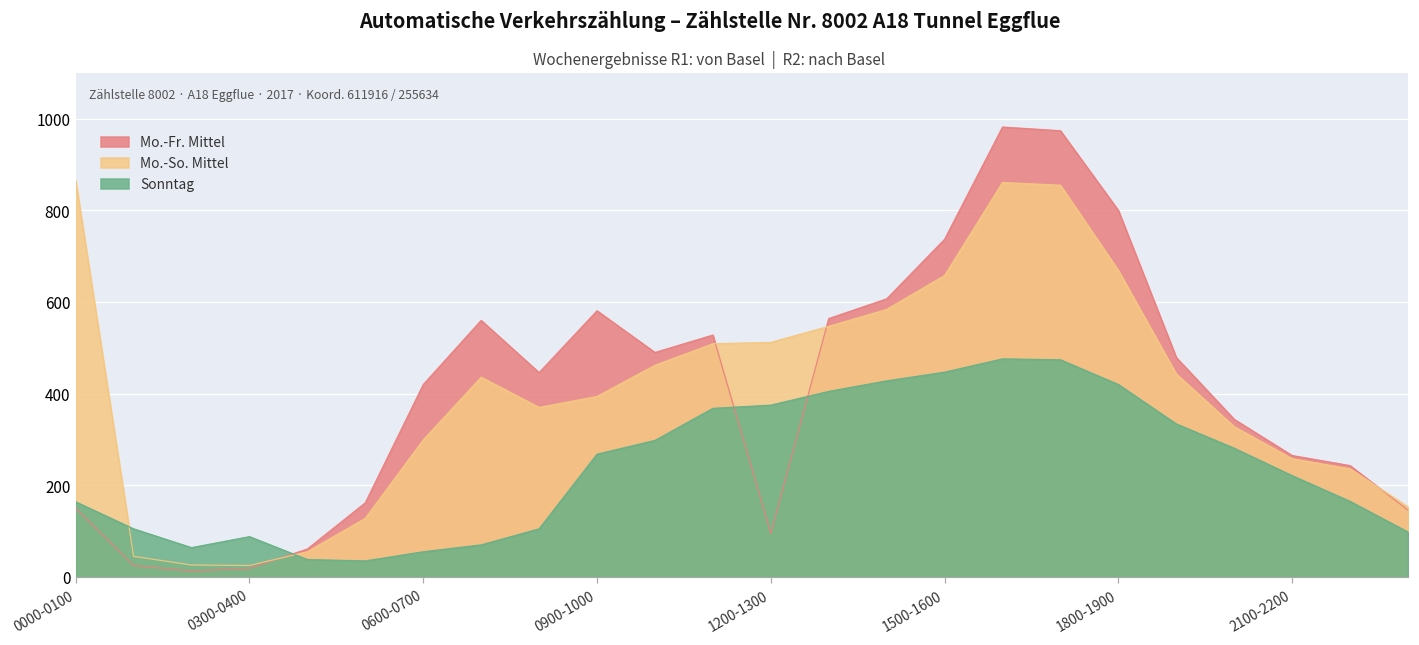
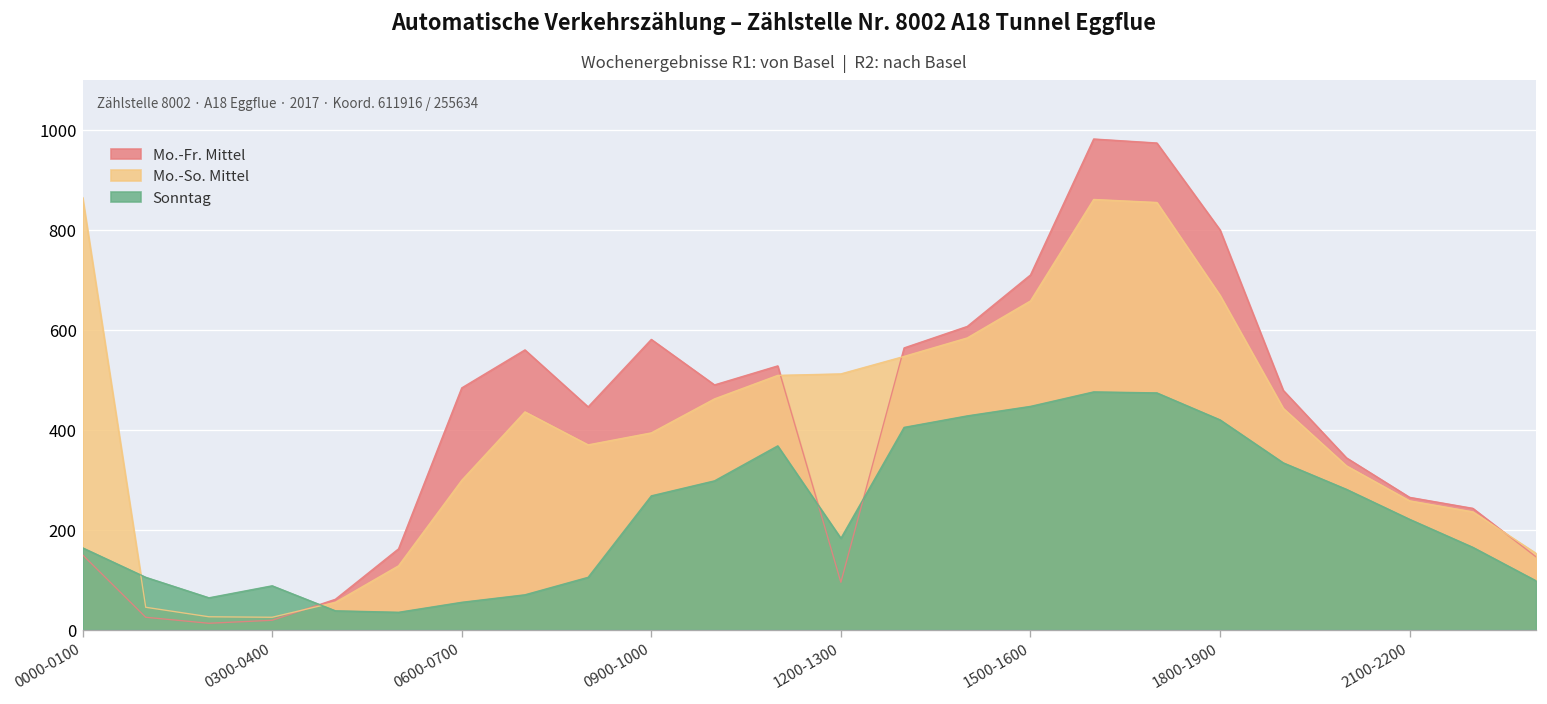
Mo.-Fr. Mittel, 0600-0700: 420 -> 480
Sonntag, 1200-1300: 380 -> 180
Mo.-Fr. Mittel, 1500-1600: 740 -> 710
